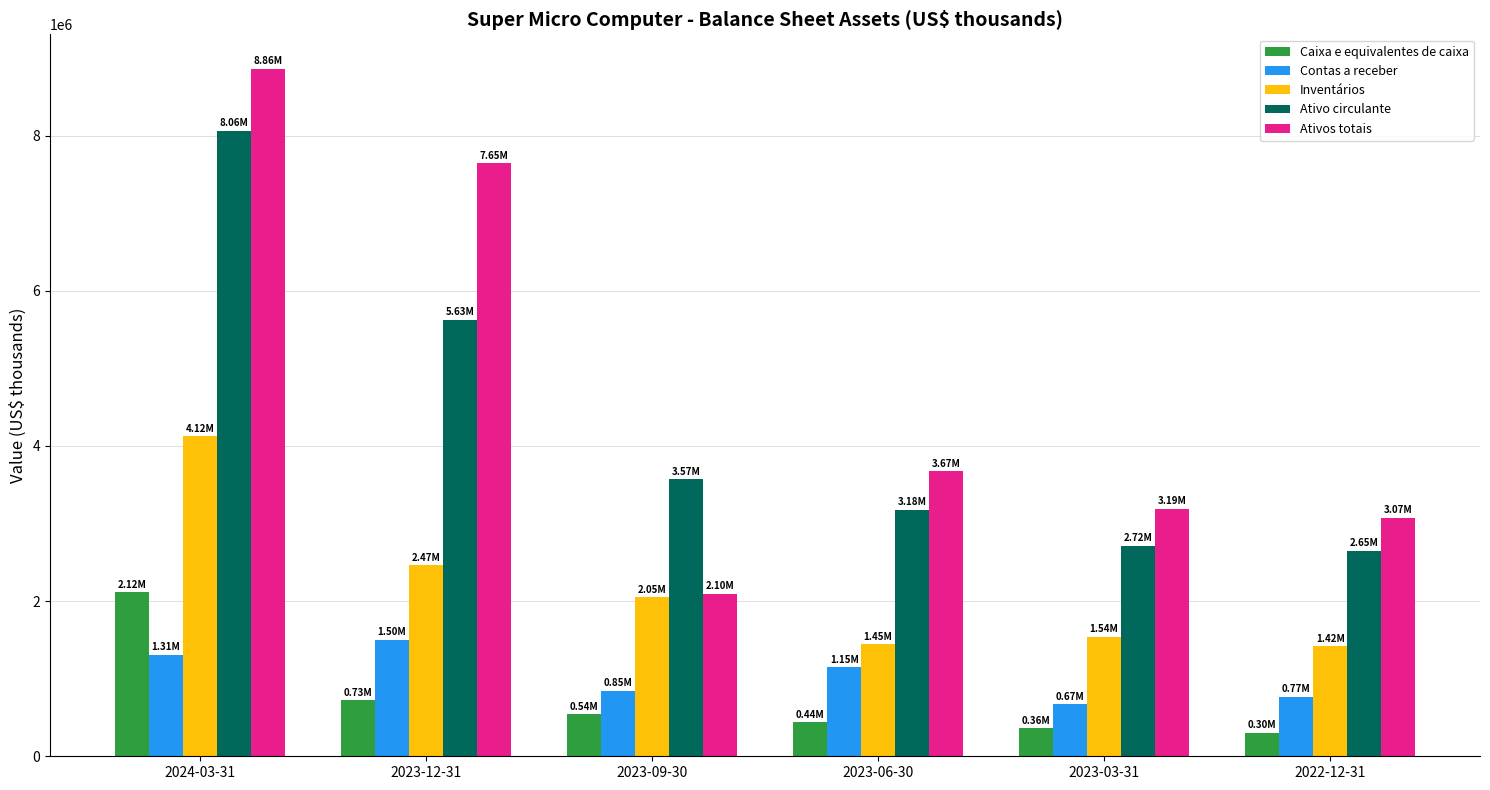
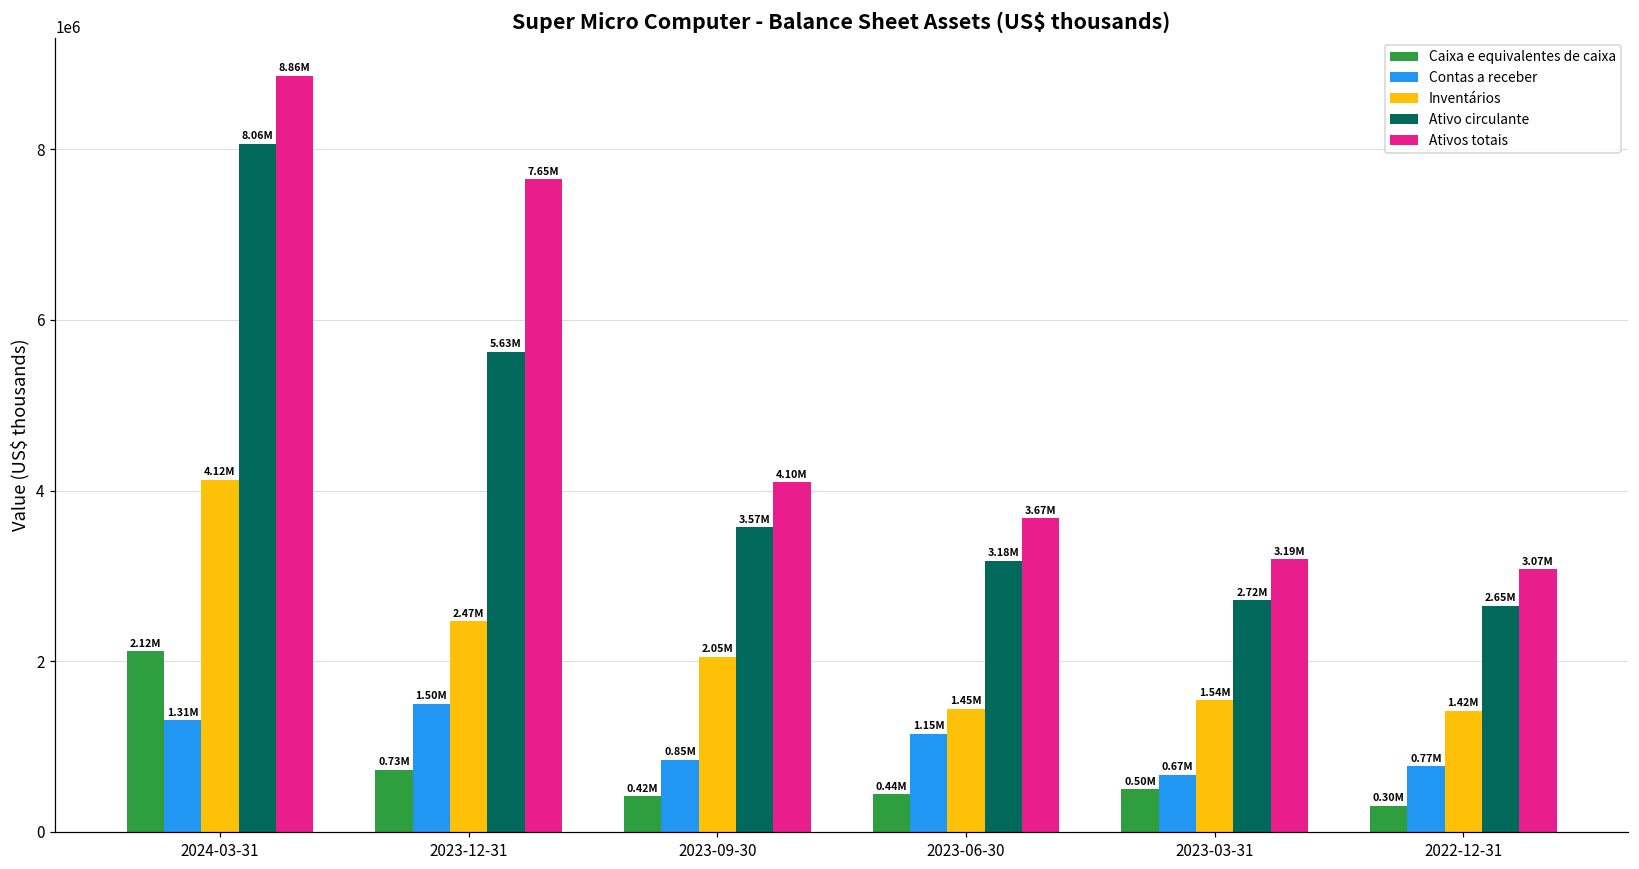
Caixa e equivalentes de caixa, 2023-09-30: 0.54M -> 0.42M
Ativos totais, 2023-09-30: 2.10M -> 4.10M
Caixa e equivalentes de caixa, 2023-03-31: 0.36M -> 0.50M
